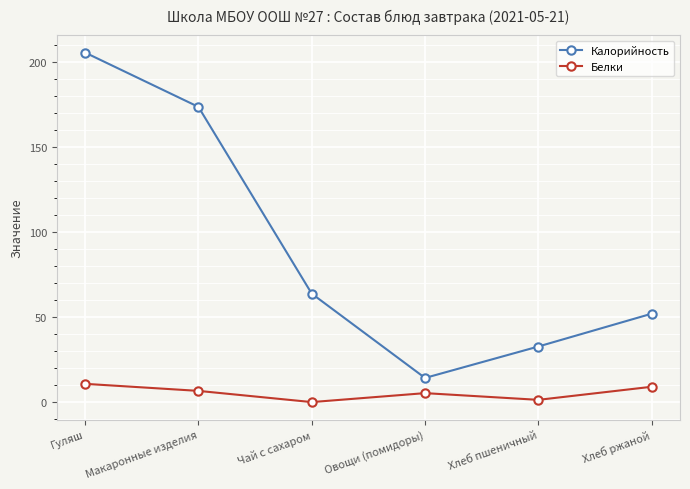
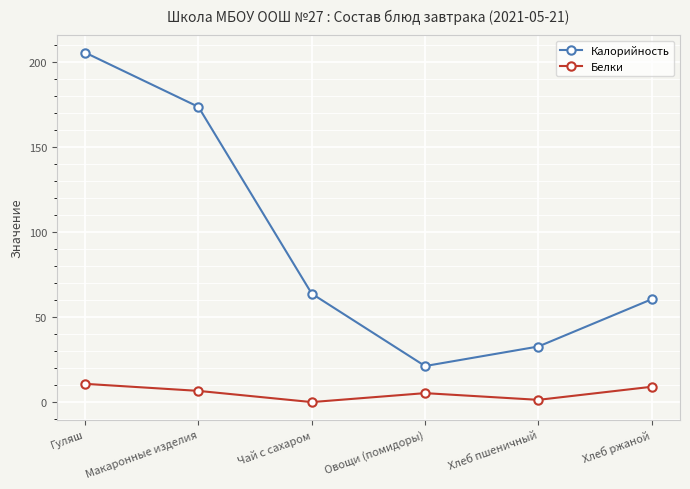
Калорийность, Овощи (помидоры): 14 -> 21
Калорийность, Хлеб ржаной: 52 -> 61
